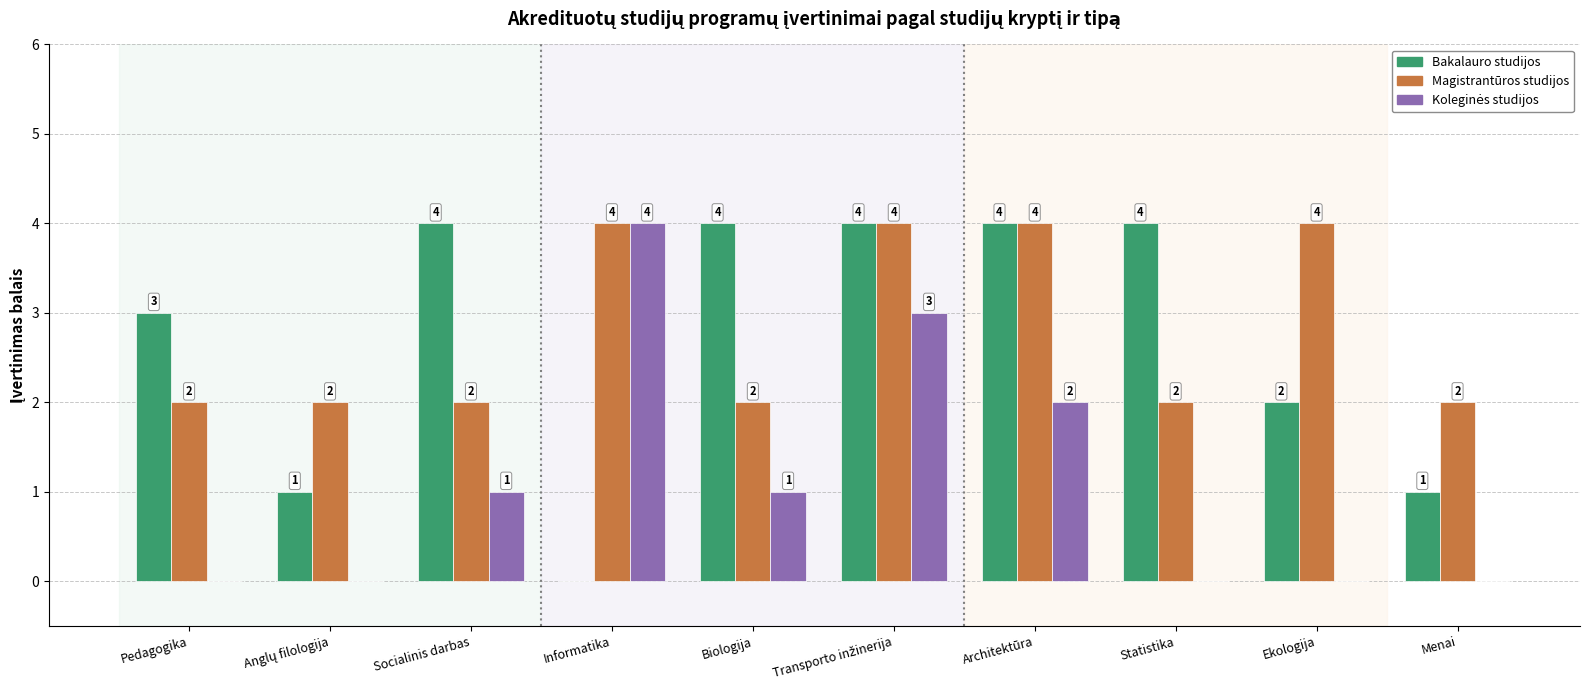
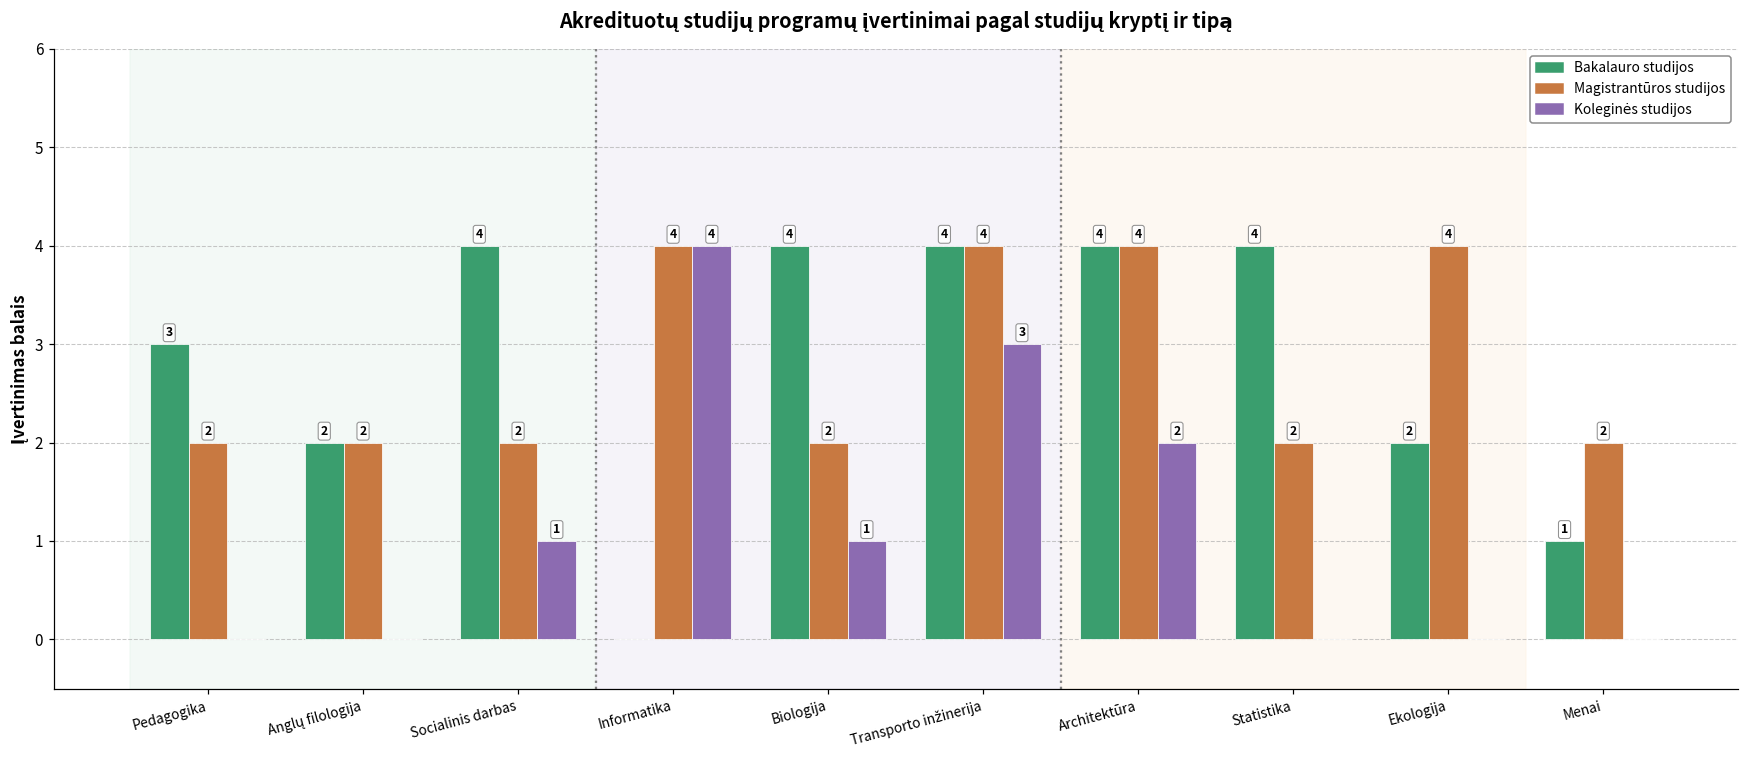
Bakalauro studijos, Anglų filologija: 1 -> 2
